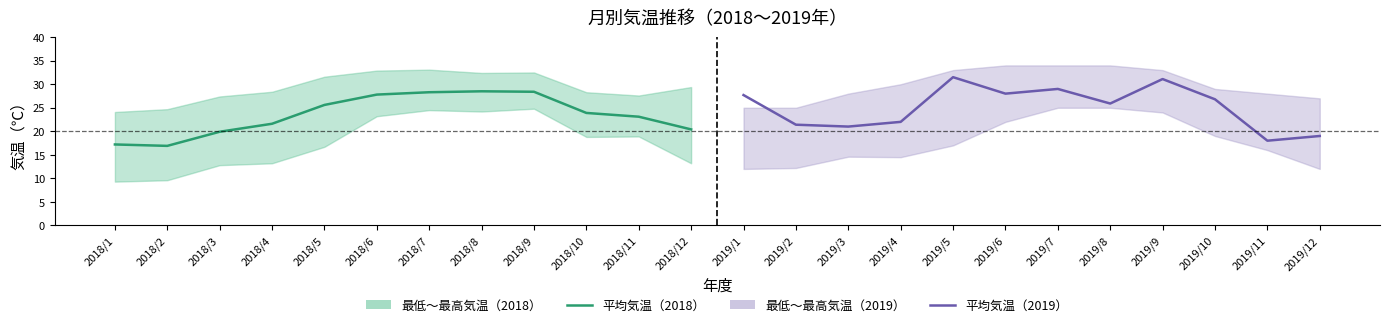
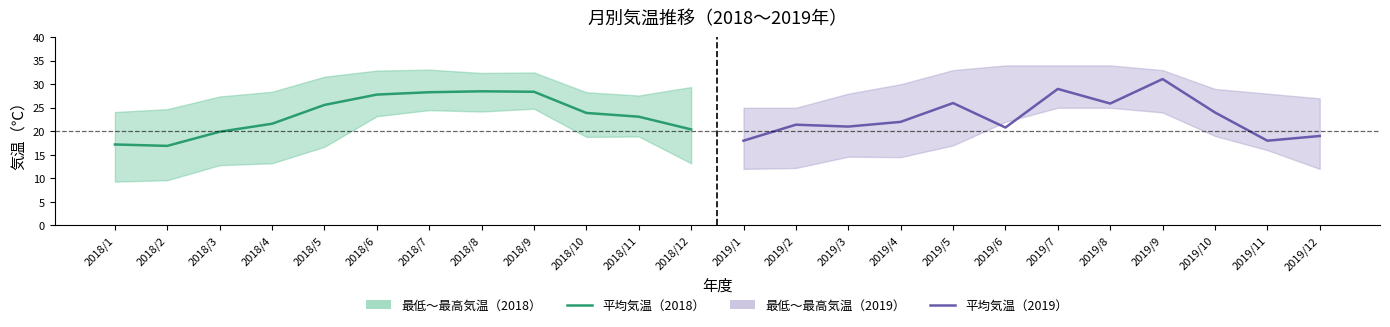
平均気温（2019）, 2019/1: 28 -> 18
平均気温（2019）, 2019/5: 32 -> 26
平均気温（2019）, 2019/6: 28 -> 21
平均気温（2019）, 2019/10: 27 -> 24
